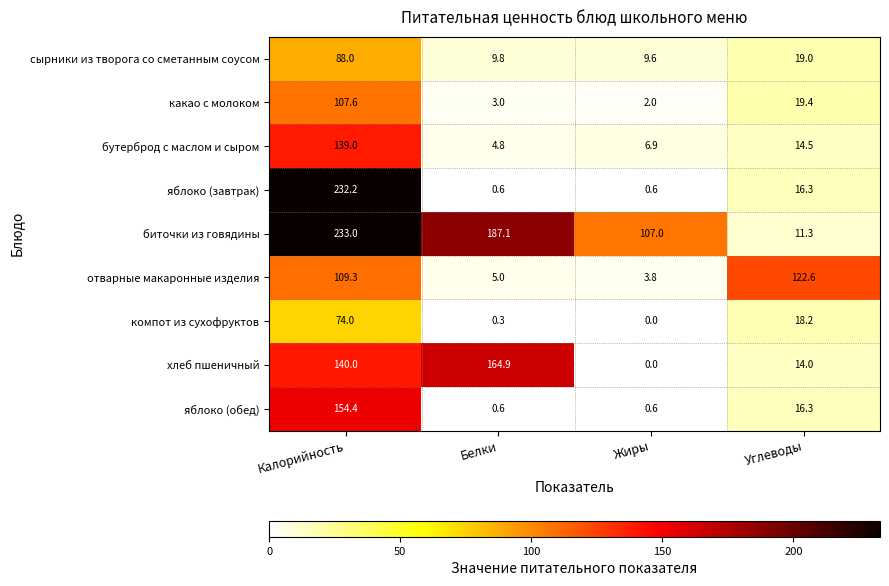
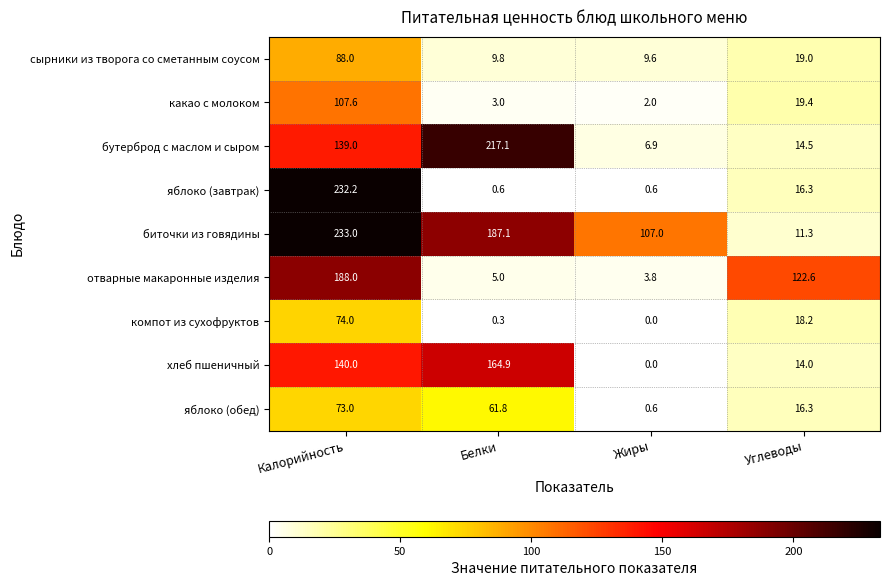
бутерброд с маслом и сыром, Белки: 4.8 -> 217.1
отварные макаронные изделия, Калорийность: 109.3 -> 188.0
яблоко (обед), Калорийность: 154.4 -> 73.0
яблоко (обед), Белки: 0.6 -> 61.8
